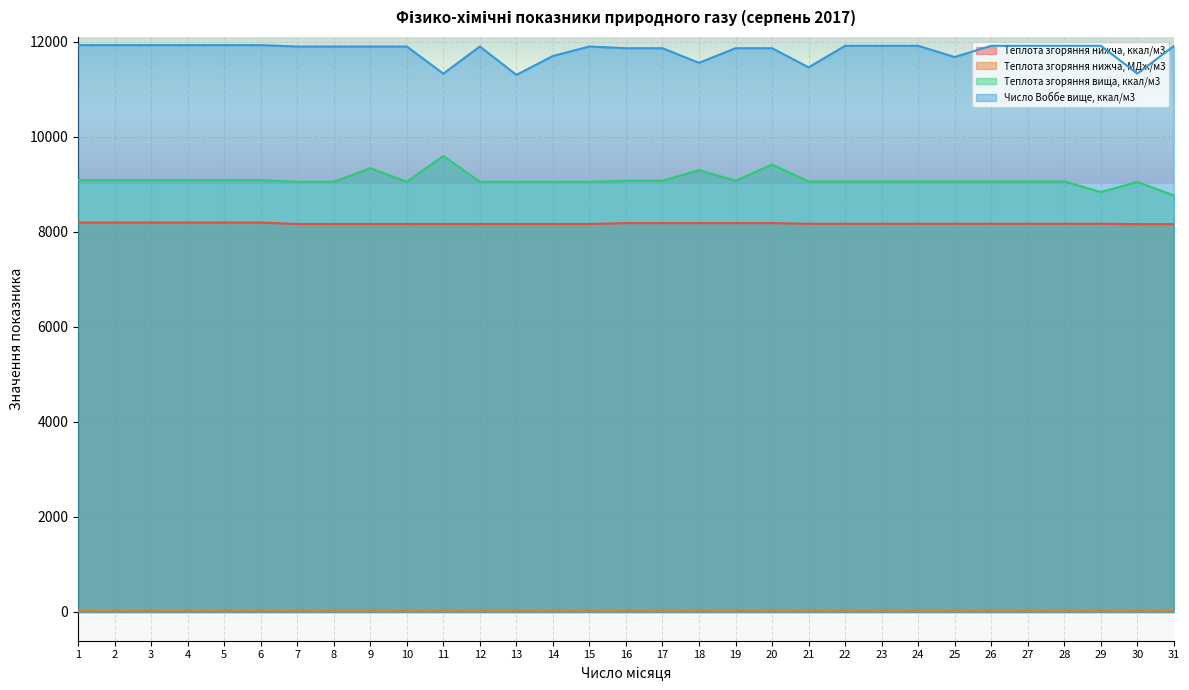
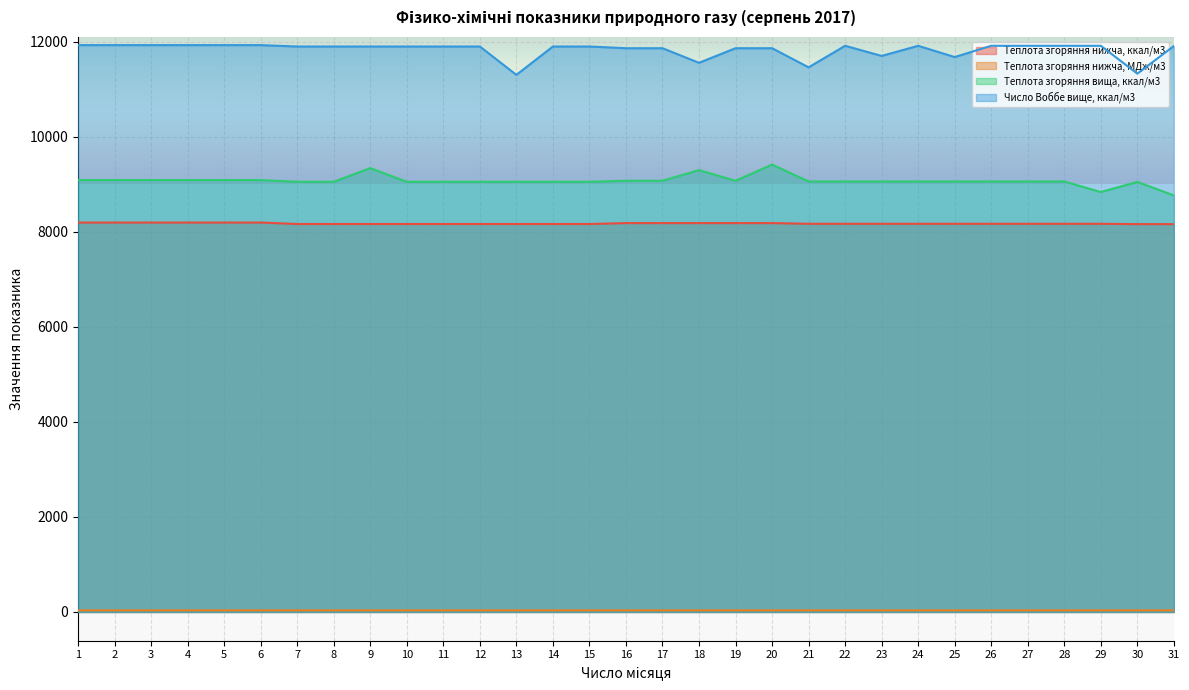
Теплота згоряння вища, ккал/м3, 11: 9600 -> 9100
Число Воббе вище, ккал/м3, 11: 11300 -> 11900
Число Воббе вище, ккал/м3, 14: 11700 -> 11900
Число Воббе вище, ккал/м3, 23: 11900 -> 11700
